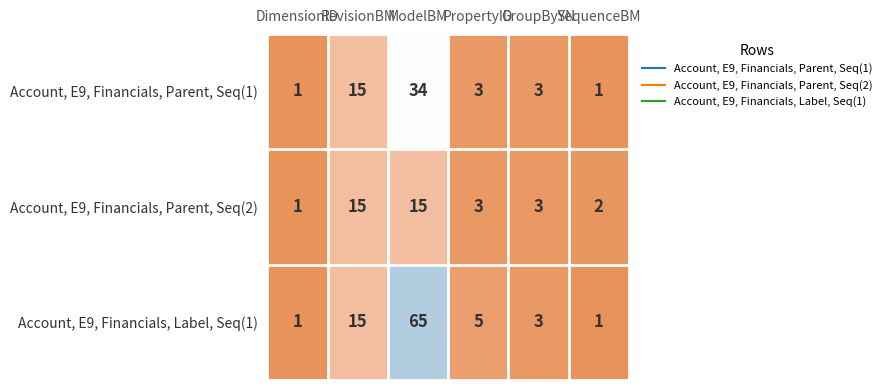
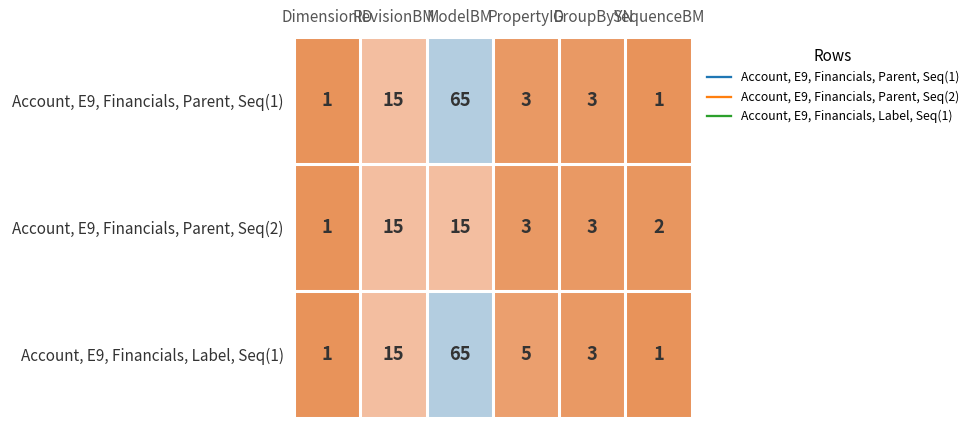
Account, E9, Financials, Parent, Seq(1), ModelBM: 34 -> 65
